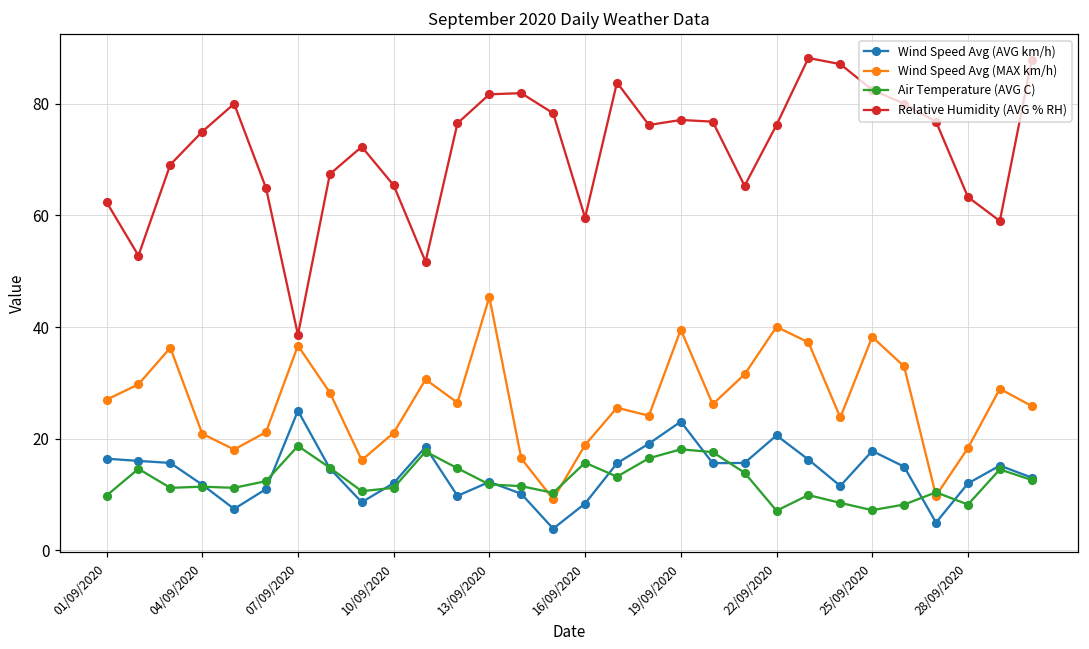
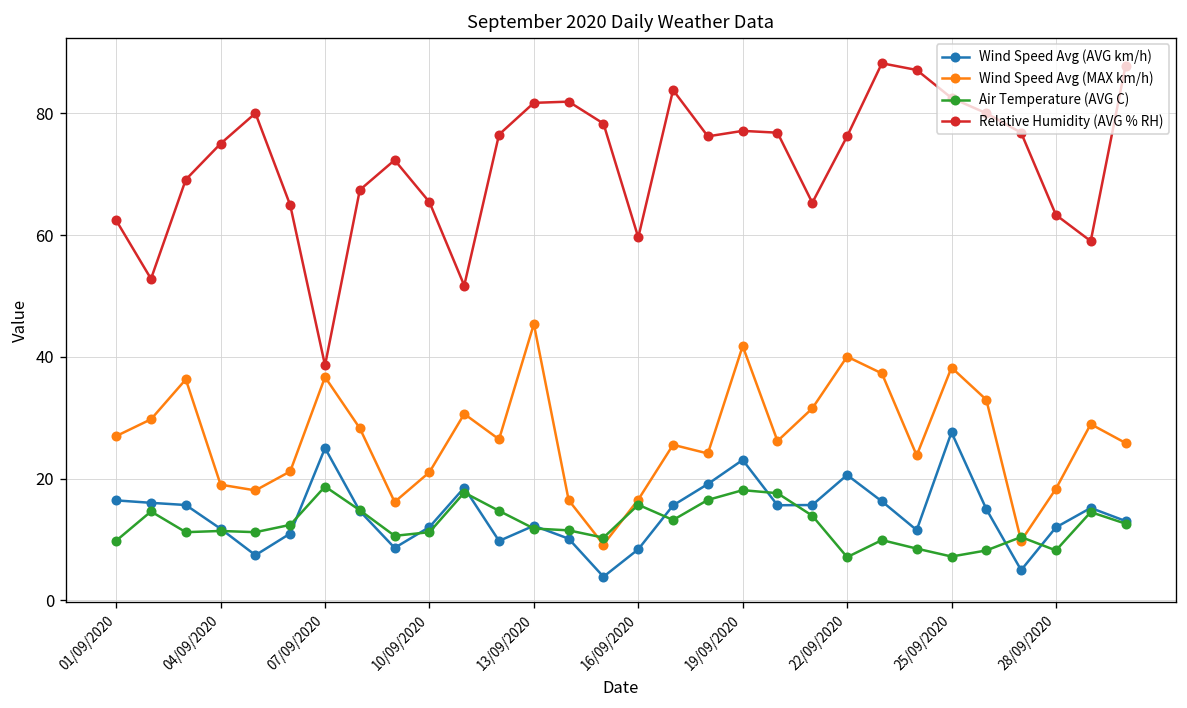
Wind Speed Avg (MAX km/h), 04/09/2020: 21 -> 19
Wind Speed Avg (MAX km/h), 16/09/2020: 19 -> 17
Wind Speed Avg (MAX km/h), 19/09/2020: 40 -> 42
Wind Speed Avg (AVG km/h), 25/09/2020: 18 -> 28
